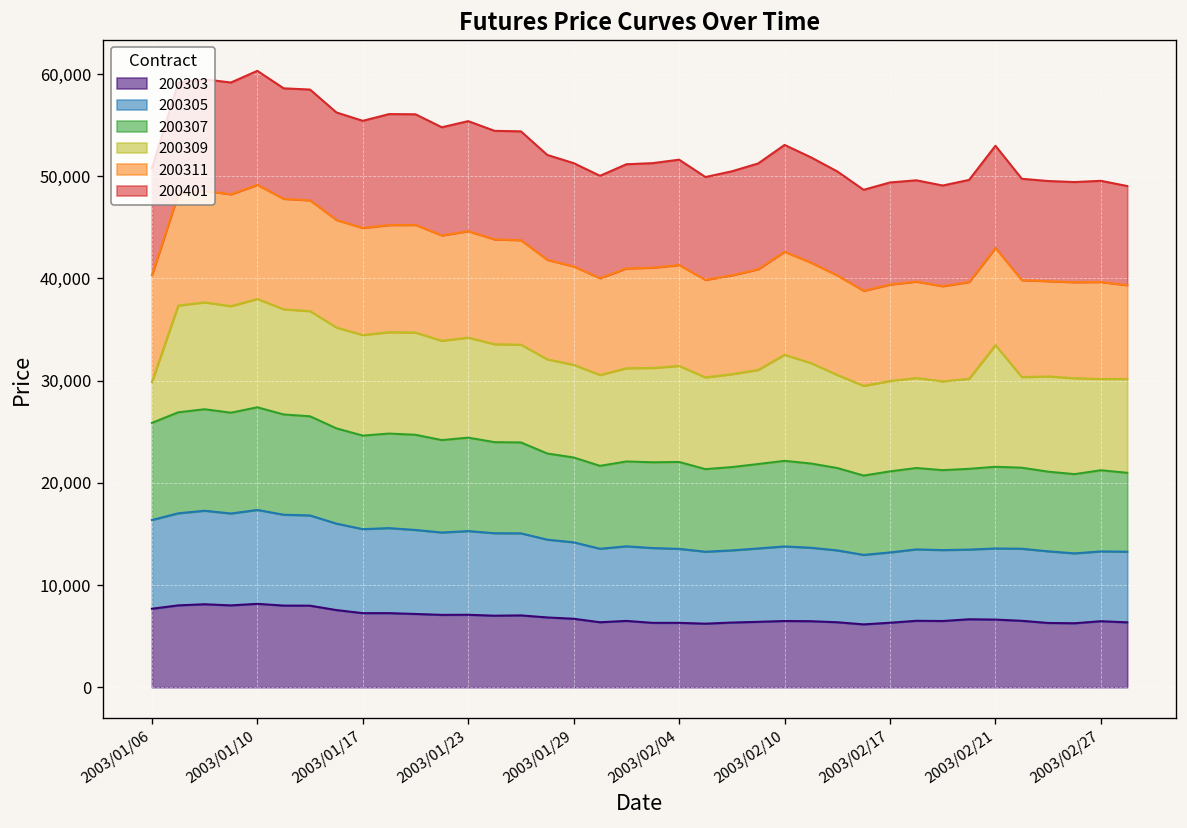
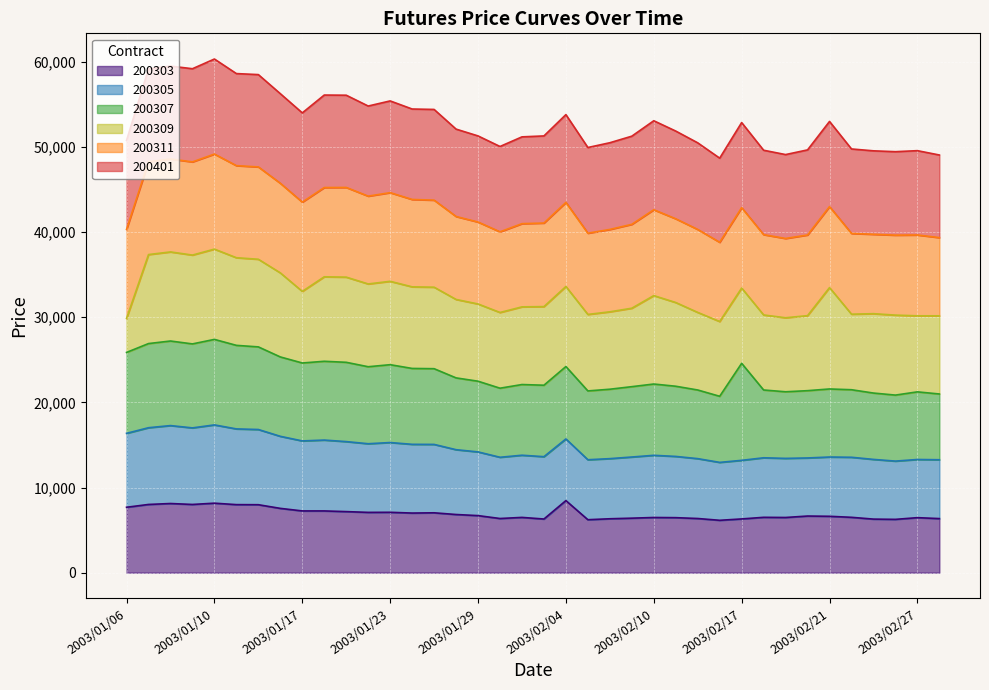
200309, 2003/01/17: 10,000 -> 8,000
200303, 2003/02/04: 6,000 -> 8,000
200307, 2003/02/17: 8,000 -> 11,000
